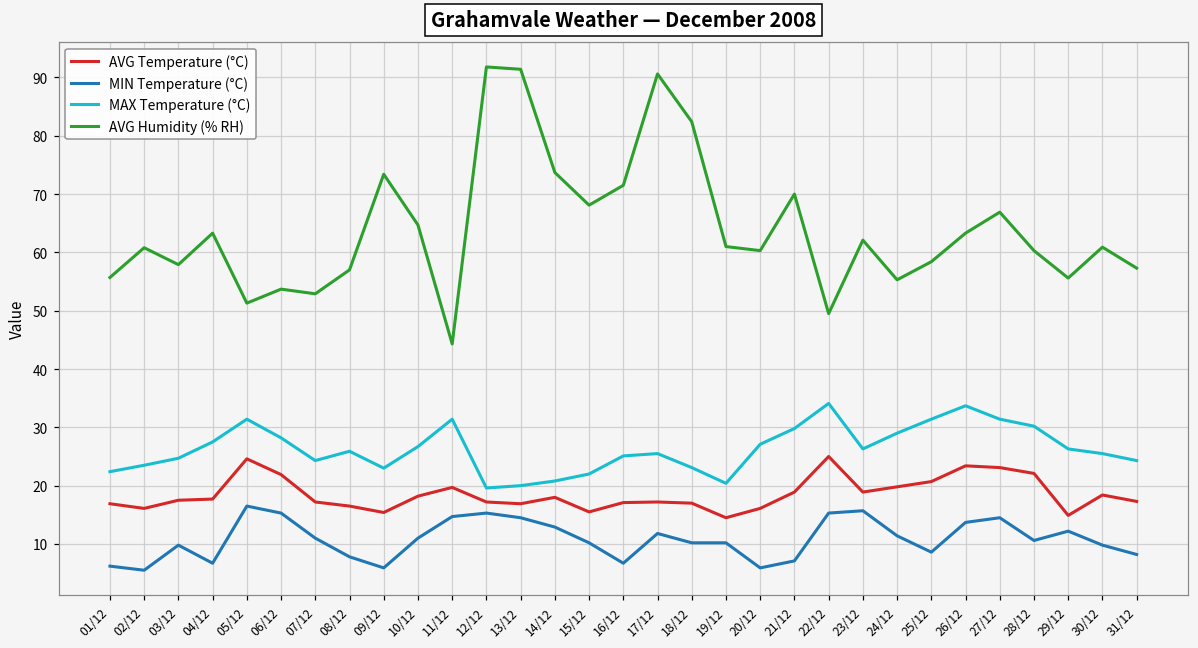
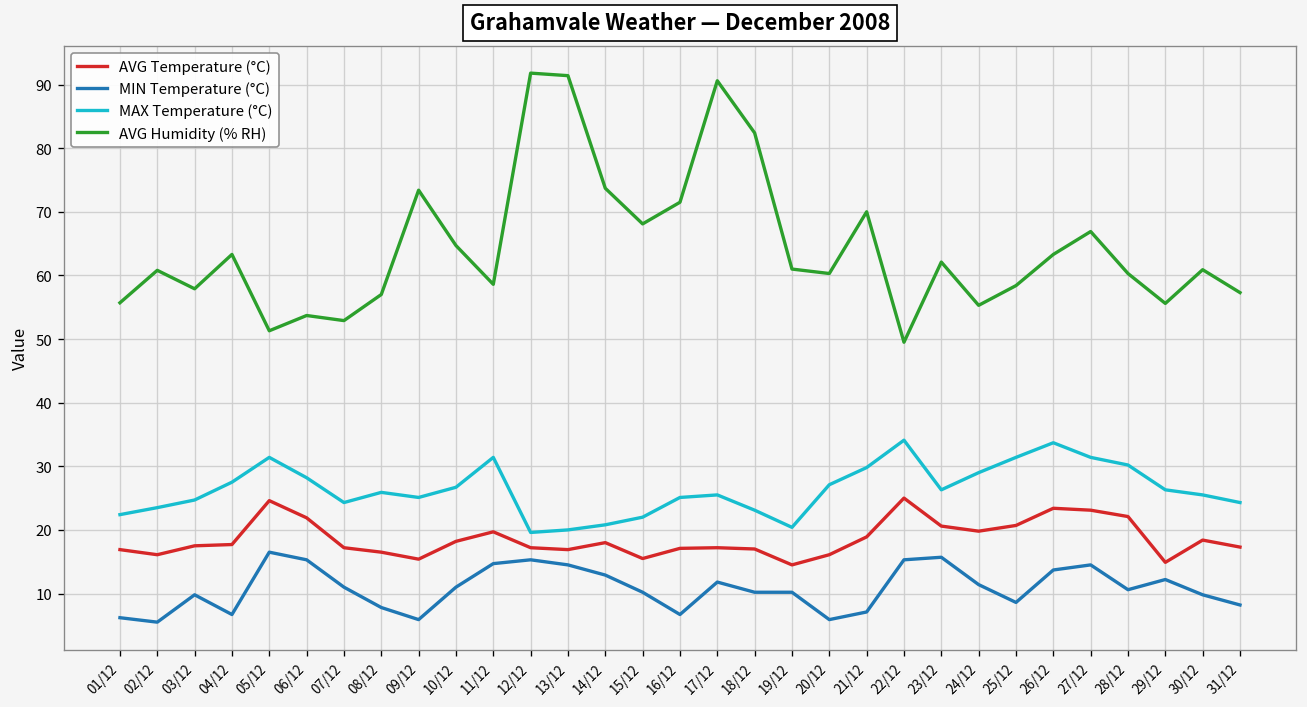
MAX Temperature (°C), 09/12: 23 -> 25
AVG Humidity (% RH), 11/12: 44 -> 59
AVG Temperature (°C), 23/12: 19 -> 21
